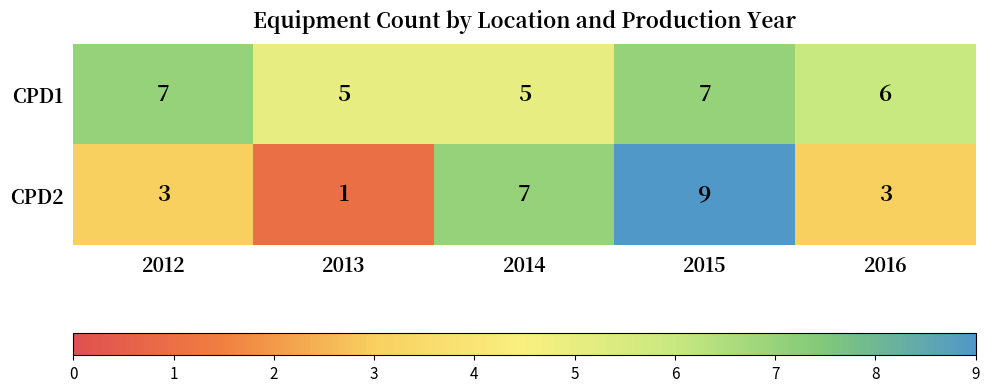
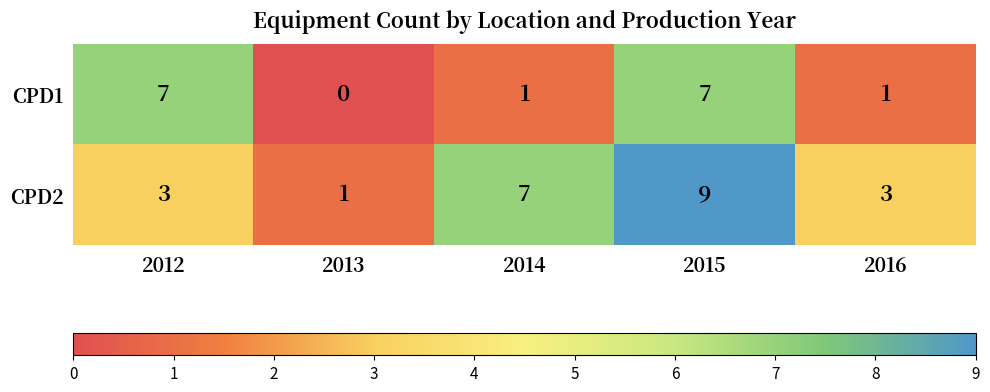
CPD1, 2013: 5 -> 0
CPD1, 2014: 5 -> 1
CPD1, 2016: 6 -> 1
